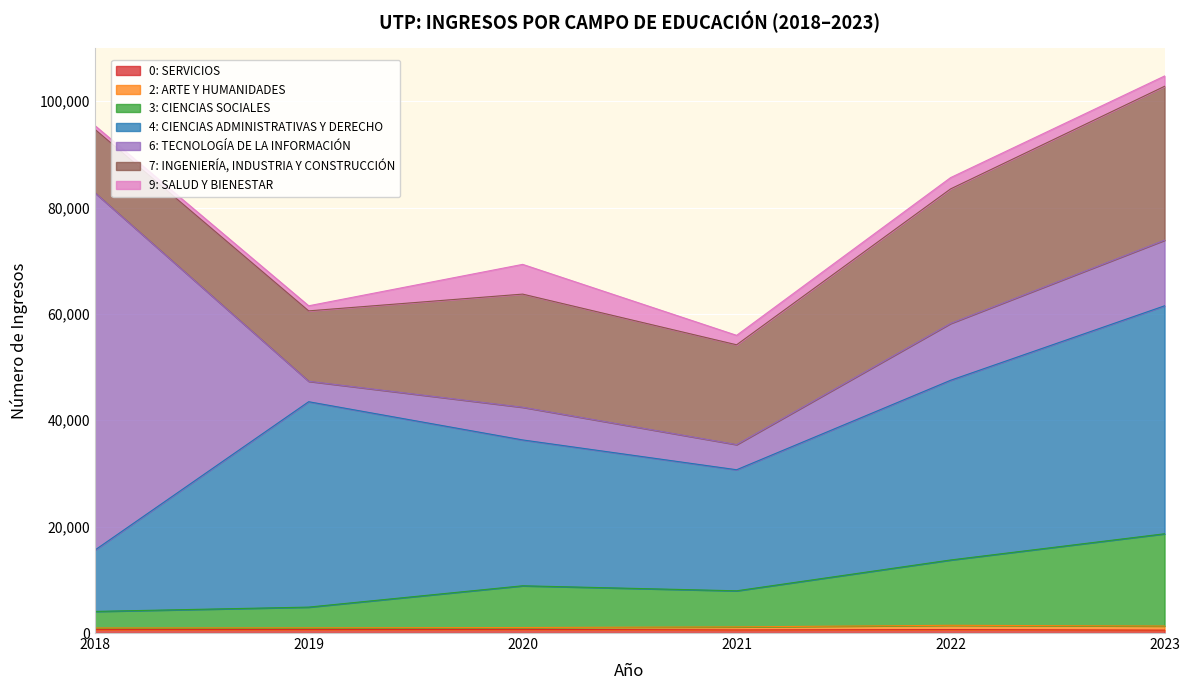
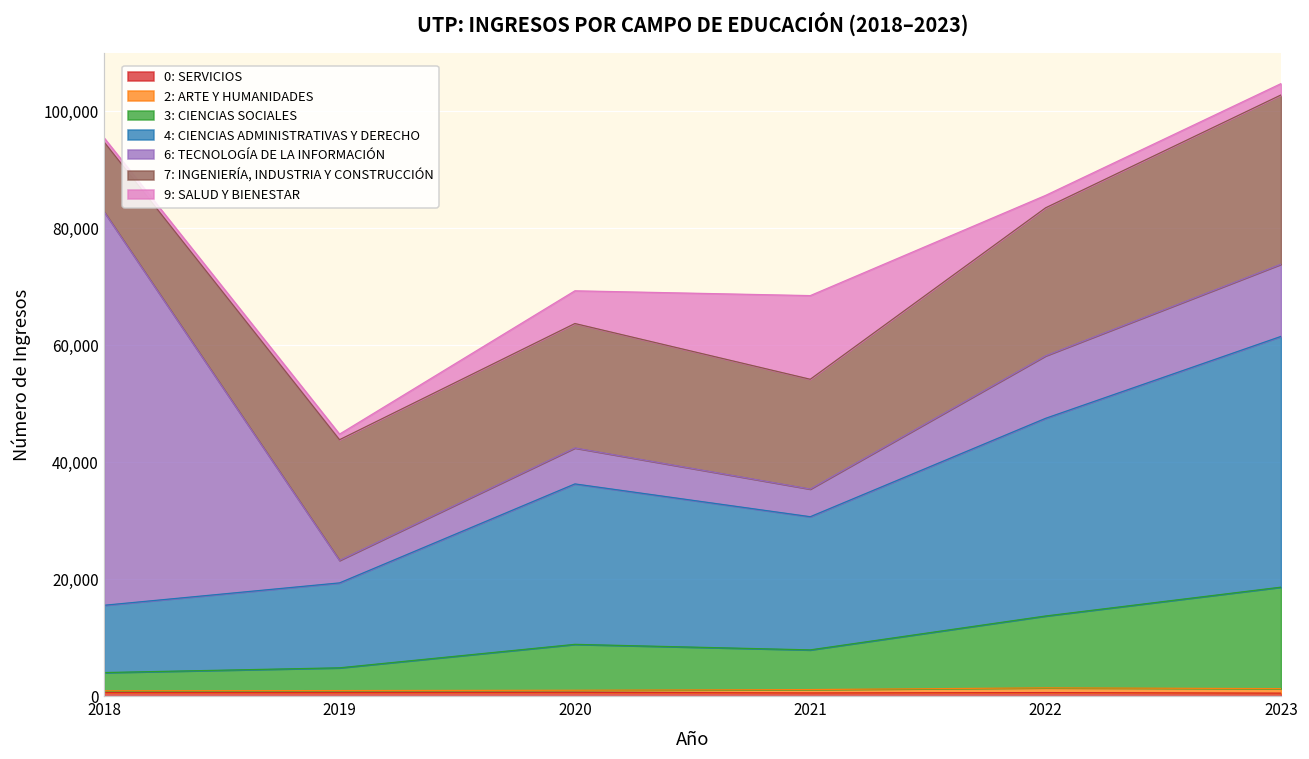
4: CIENCIAS ADMINISTRATIVAS Y DERECHO, 2019: 39,000 -> 15,000
7: INGENIERÍA, INDUSTRIA Y CONSTRUCCIÓN, 2019: 13,000 -> 21,000
9: SALUD Y BIENESTAR, 2021: 2,000 -> 14,000
